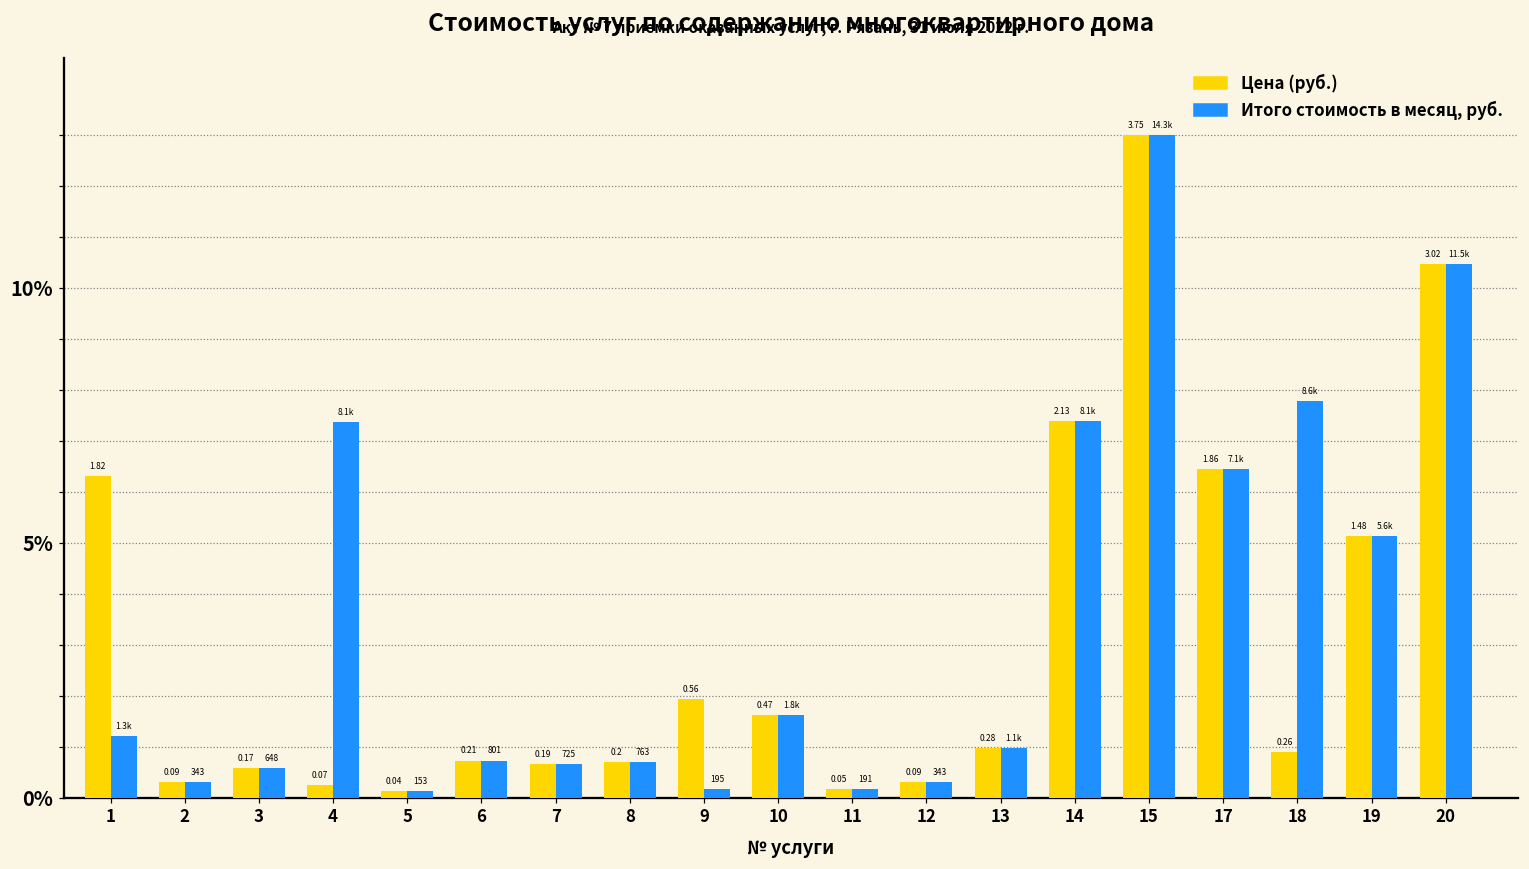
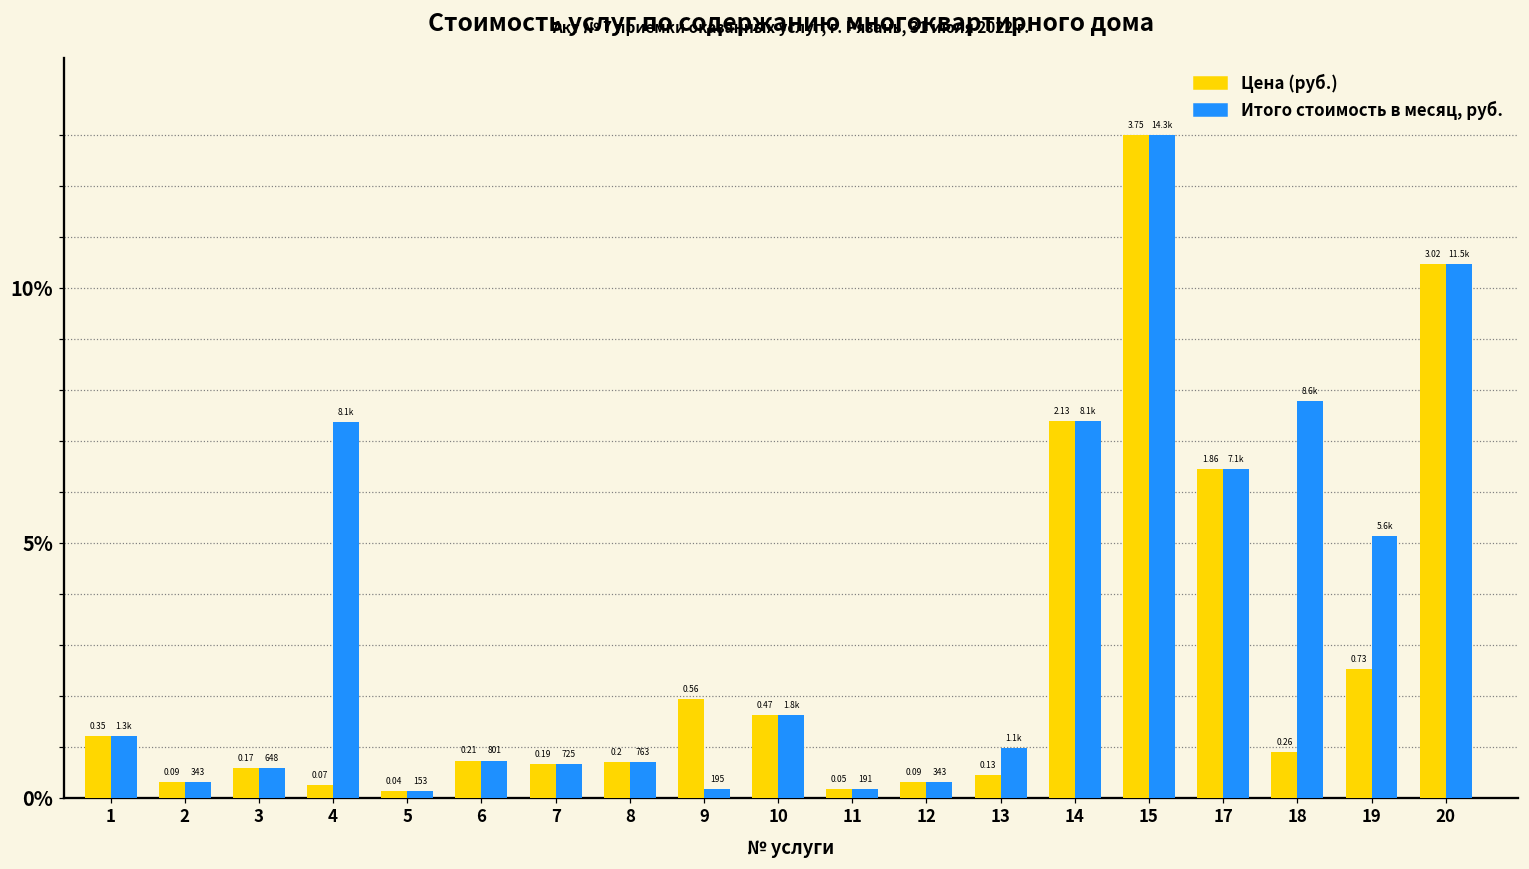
Цена (руб.), 1: 1.82 -> 0.35
Цена (руб.), 13: 0.28 -> 0.13
Цена (руб.), 19: 1.48 -> 0.73
